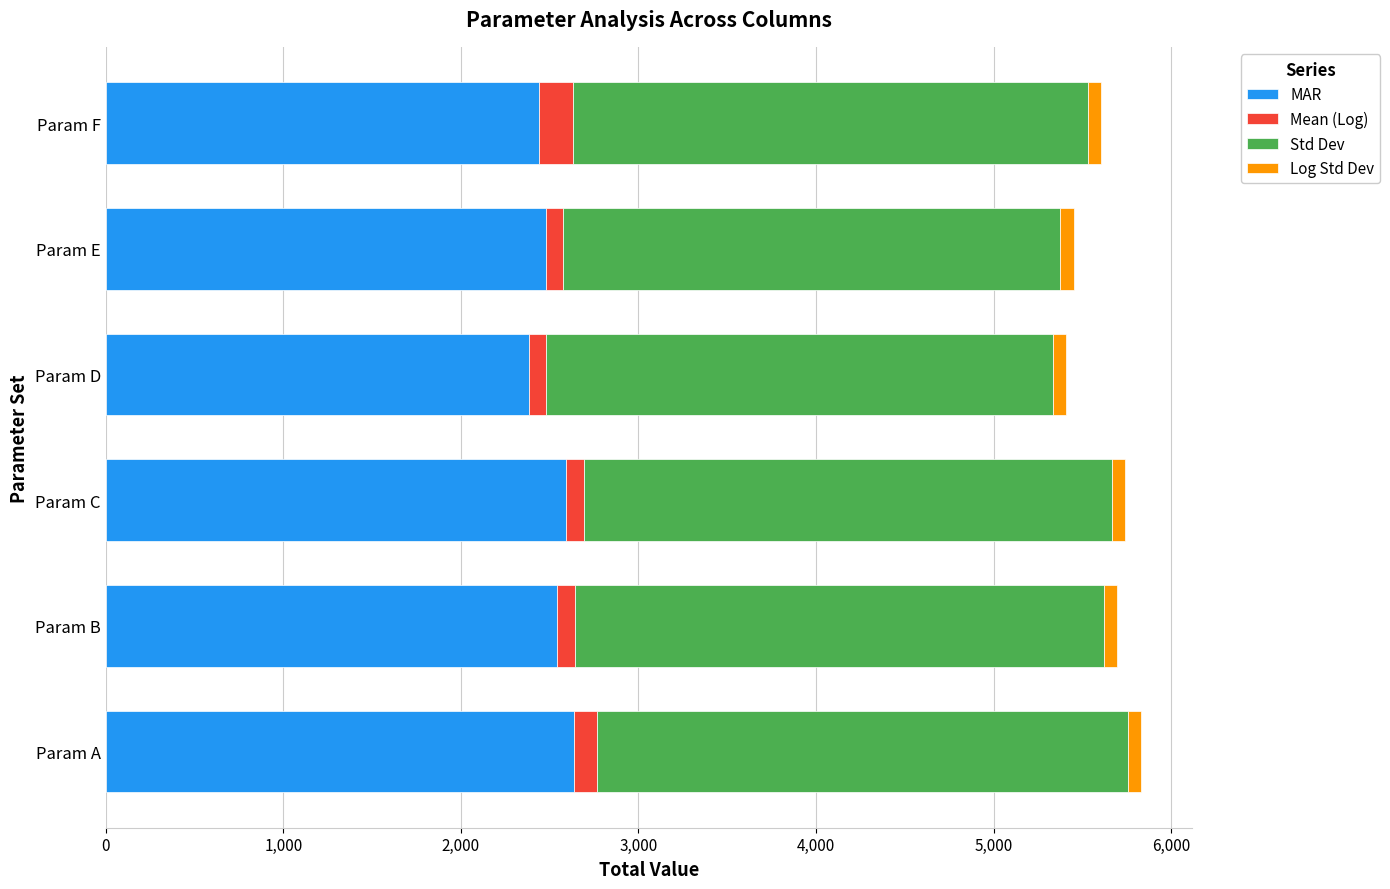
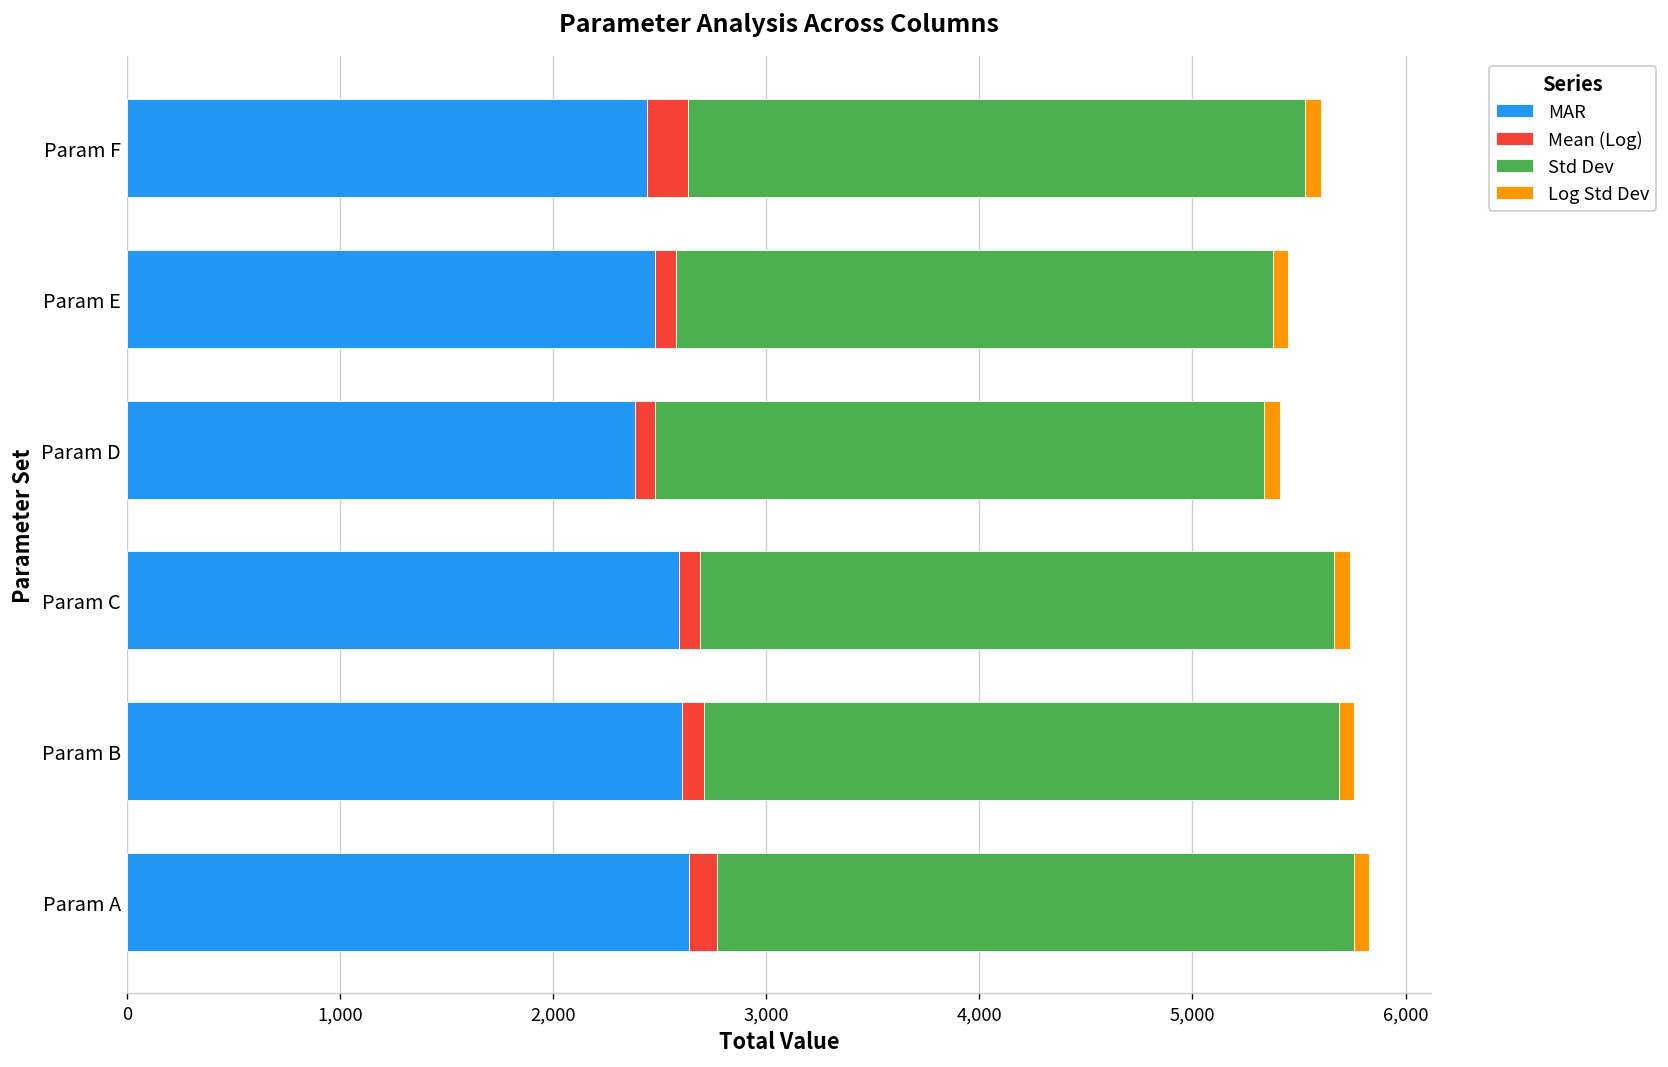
MAR, Param B: 2,540 -> 2,610
